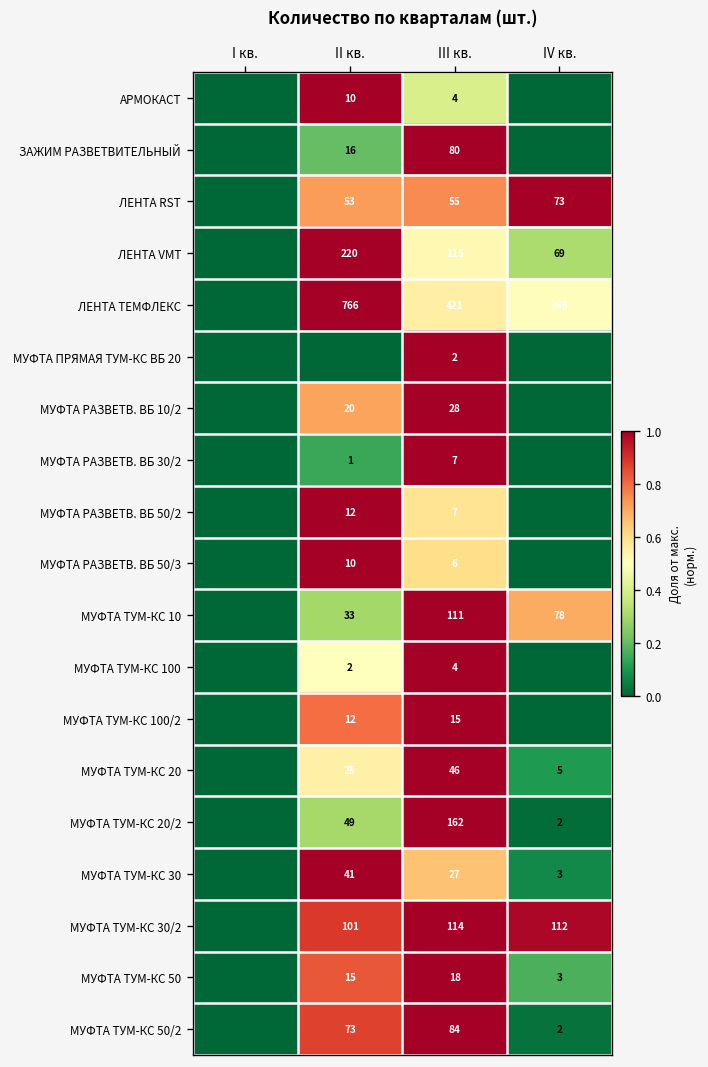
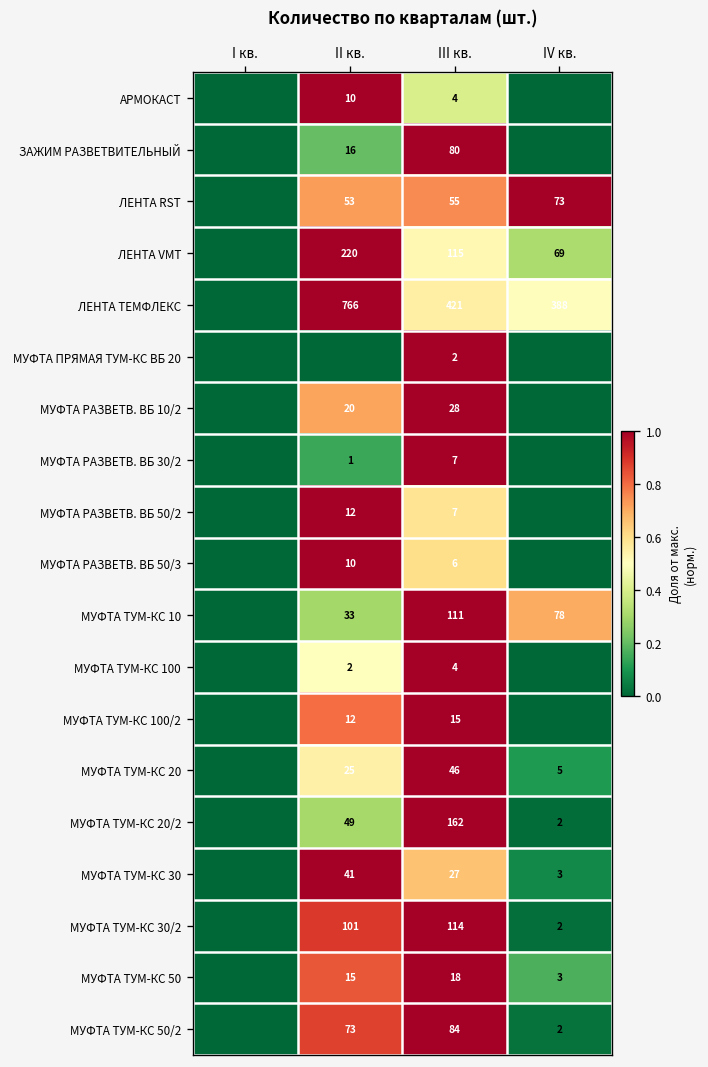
МУФТА ТУМ-КС 30/2, IV кв.: 112 -> 2
